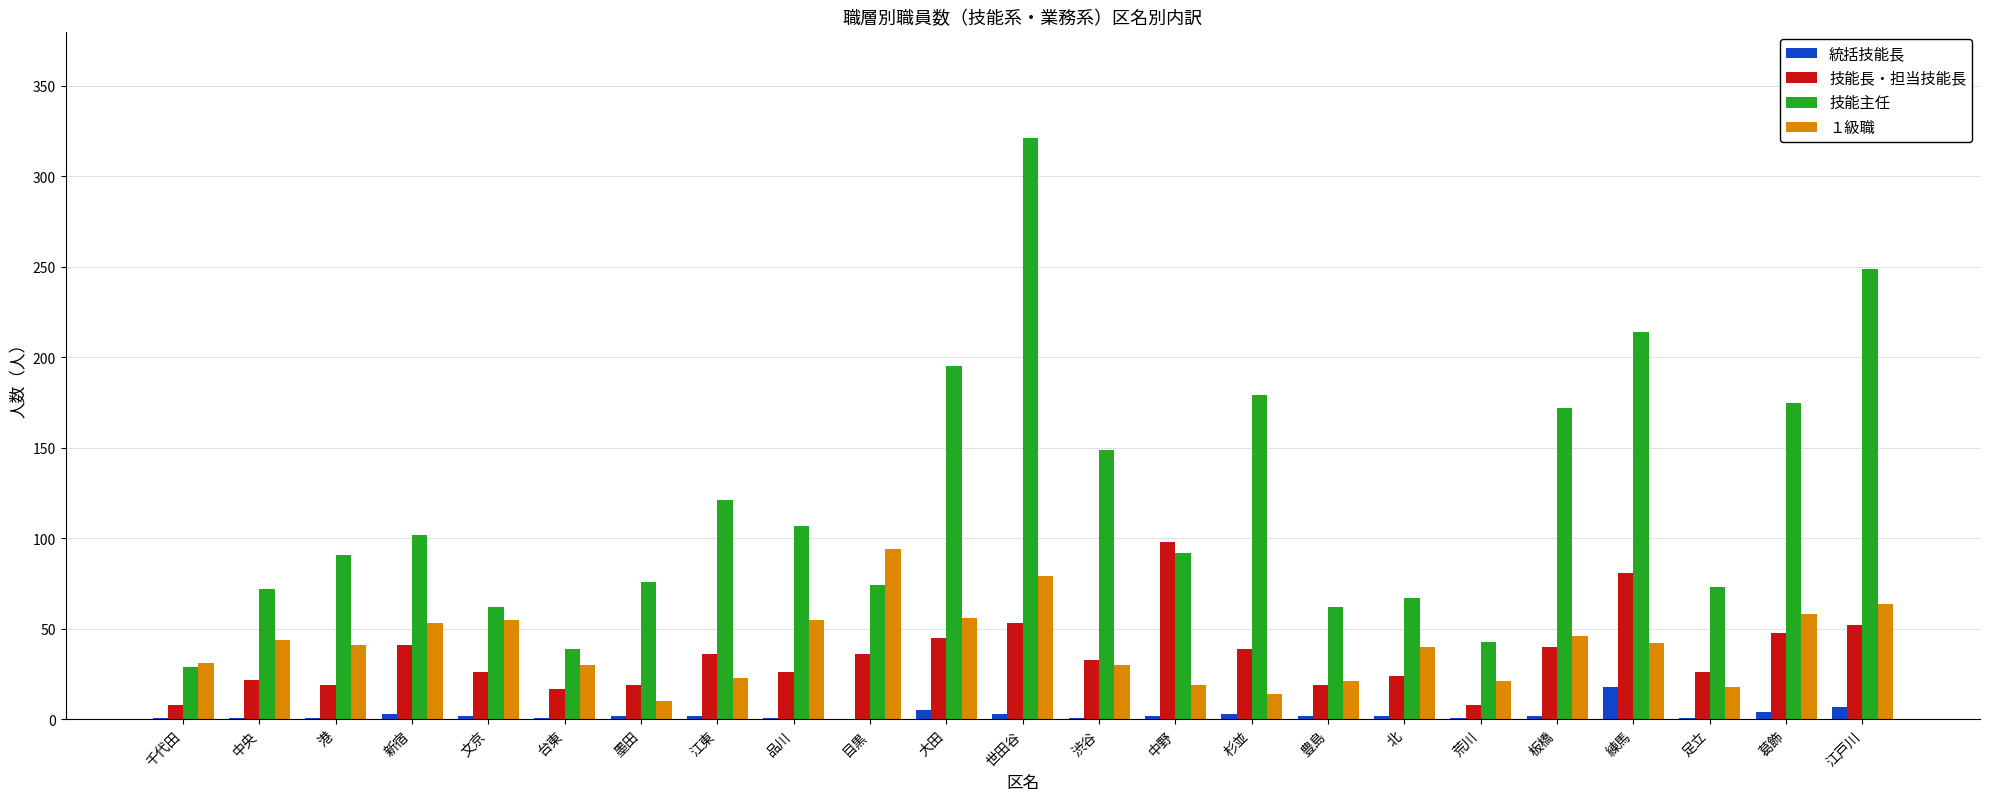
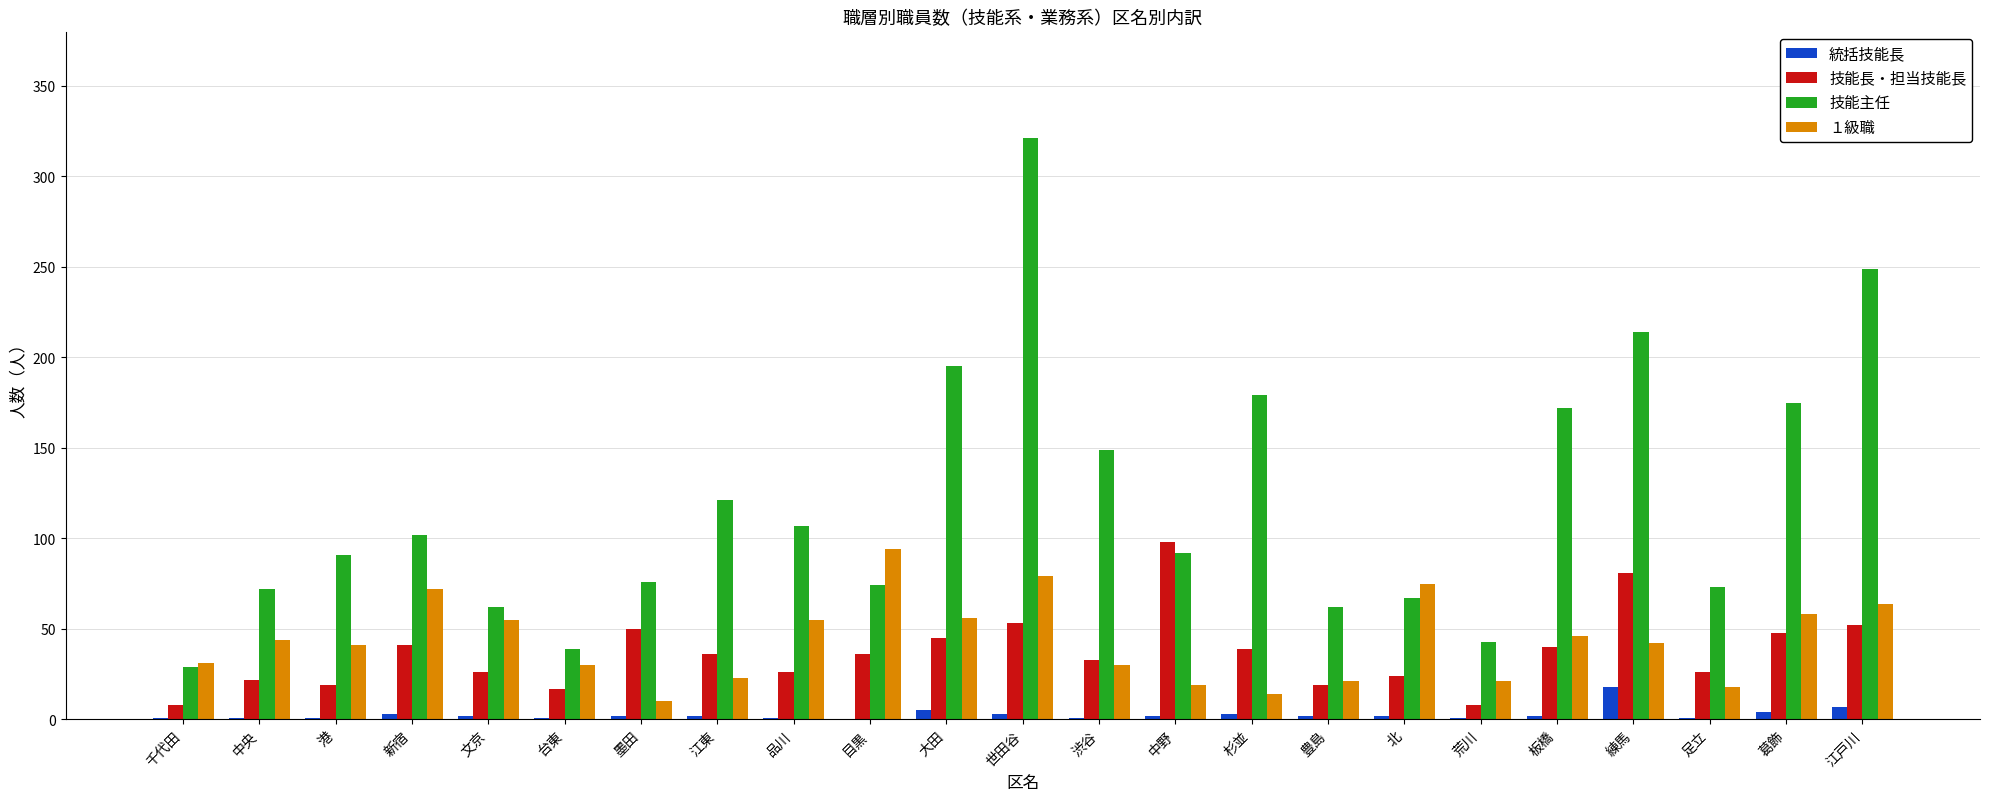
１級職, 新宿: 53 -> 72
技能長・担当技能長, 墨田: 19 -> 50
１級職, 北: 40 -> 75
